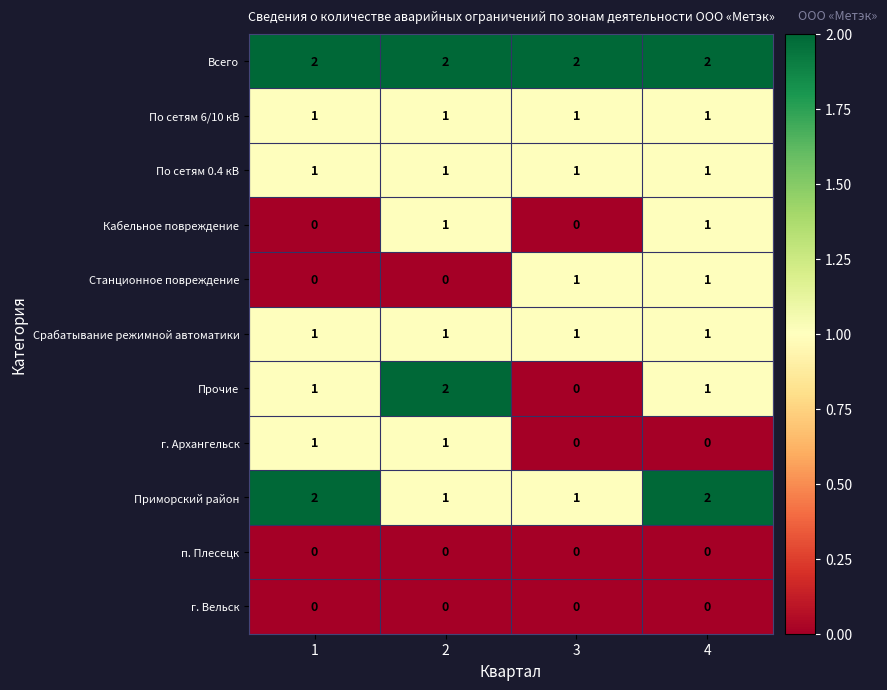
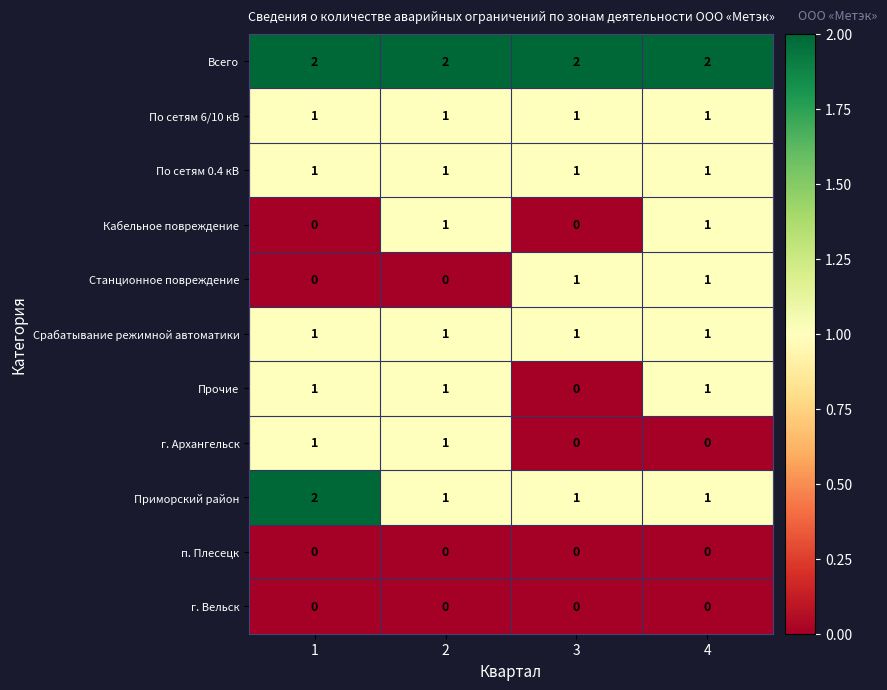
Прочие, 2: 2 -> 1
Приморский район, 4: 2 -> 1
